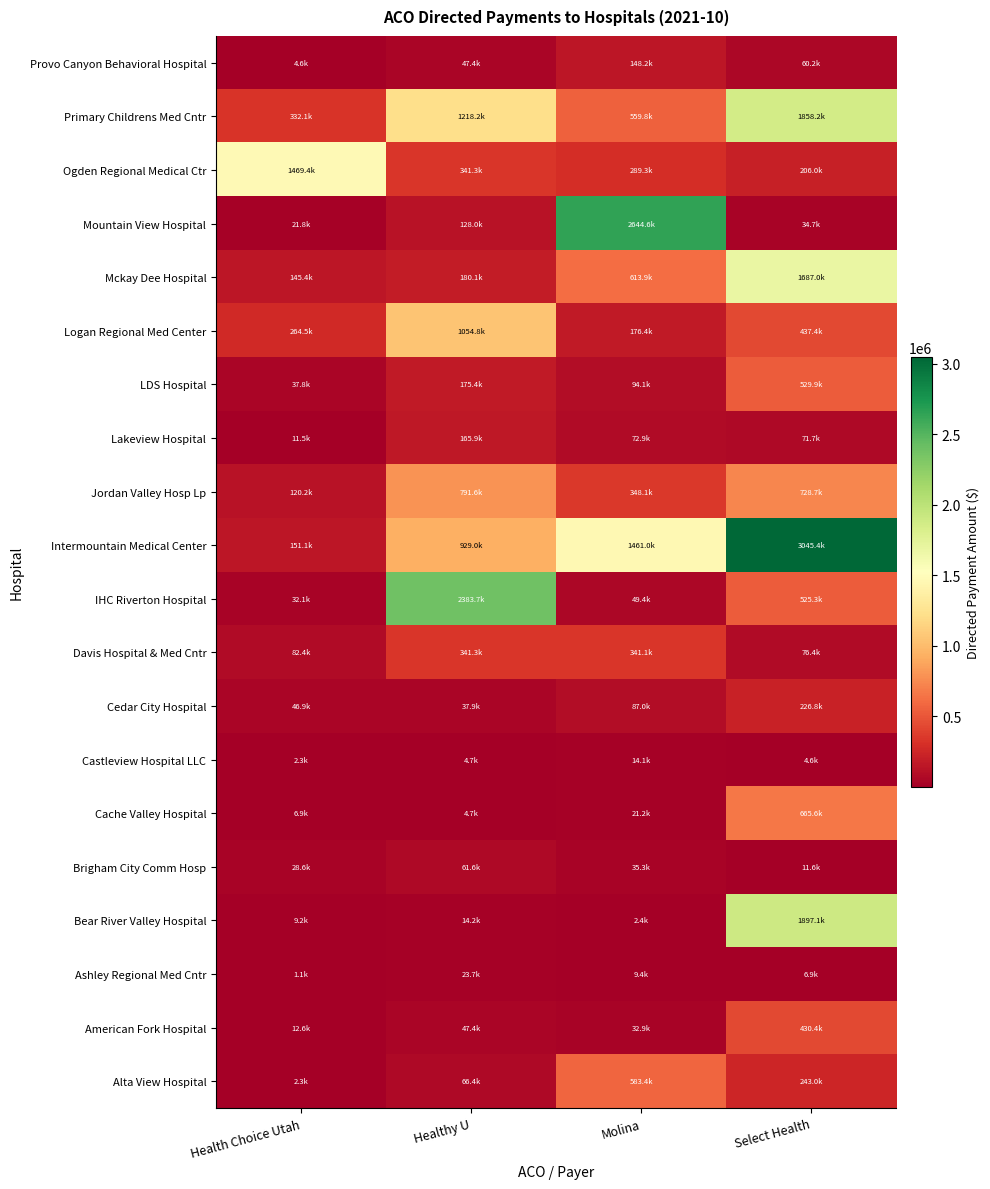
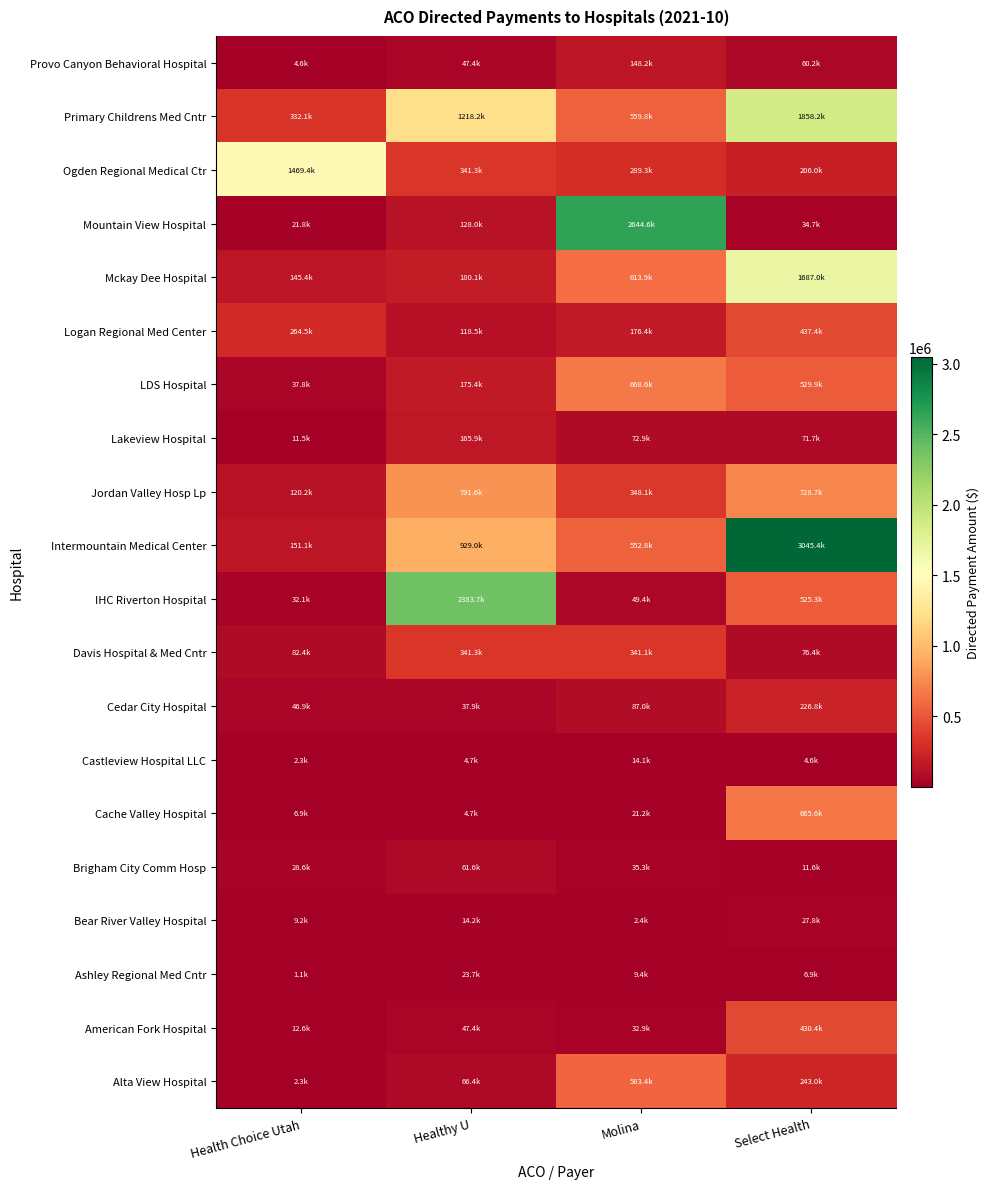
Logan Regional Med Center, Healthy U: 1054.8k -> 118.5k
LDS Hospital, Molina: 94.1k -> 668.6k
Intermountain Medical Center, Molina: 1461.0k -> 552.8k
Bear River Valley Hospital, Select Health: 1897.1k -> 27.8k
